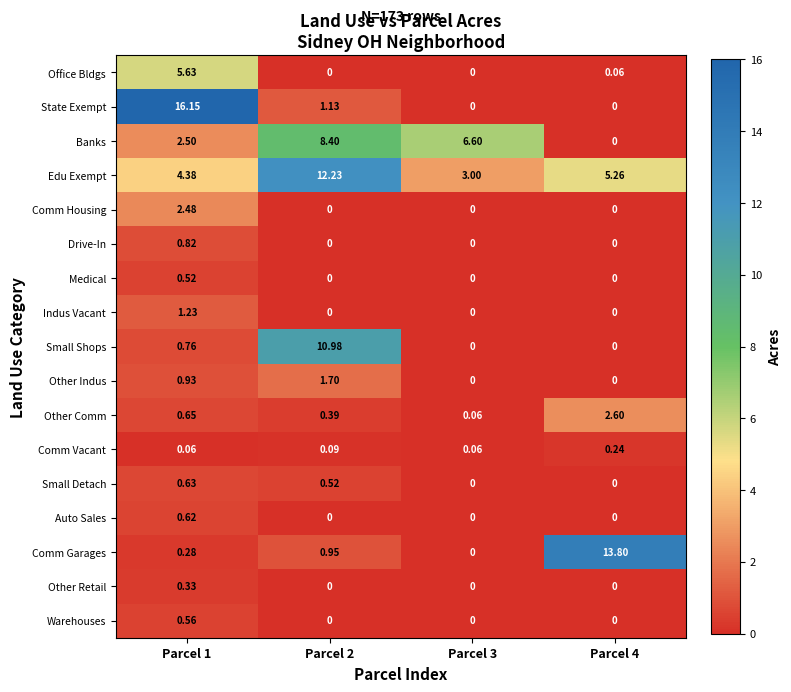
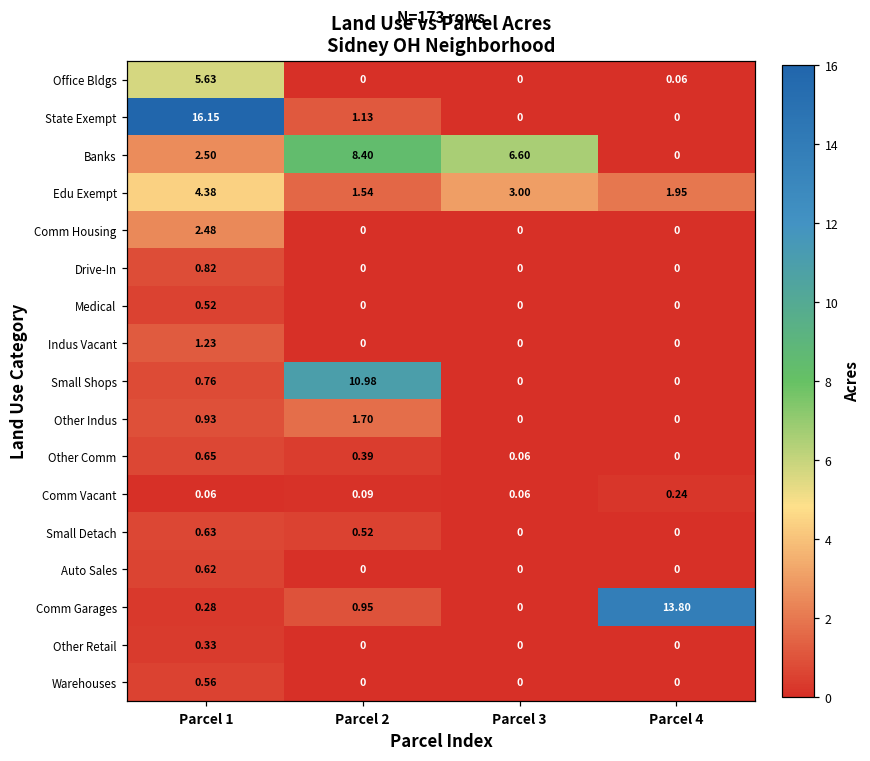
Edu Exempt, Parcel 2: 12.23 -> 1.54
Edu Exempt, Parcel 4: 5.26 -> 1.95
Other Comm, Parcel 4: 2.60 -> 0
